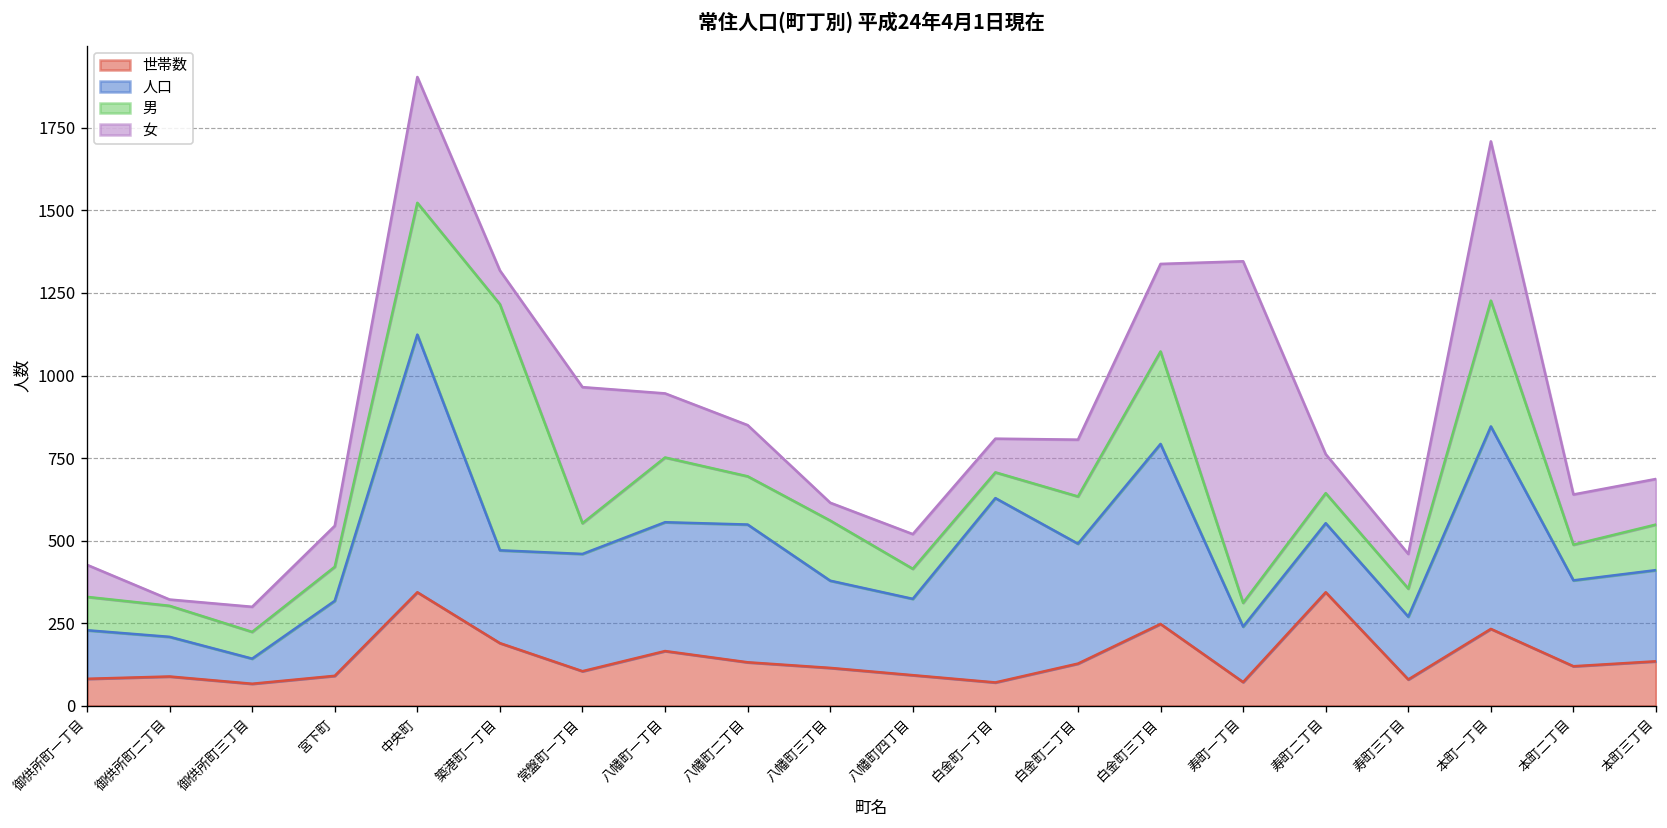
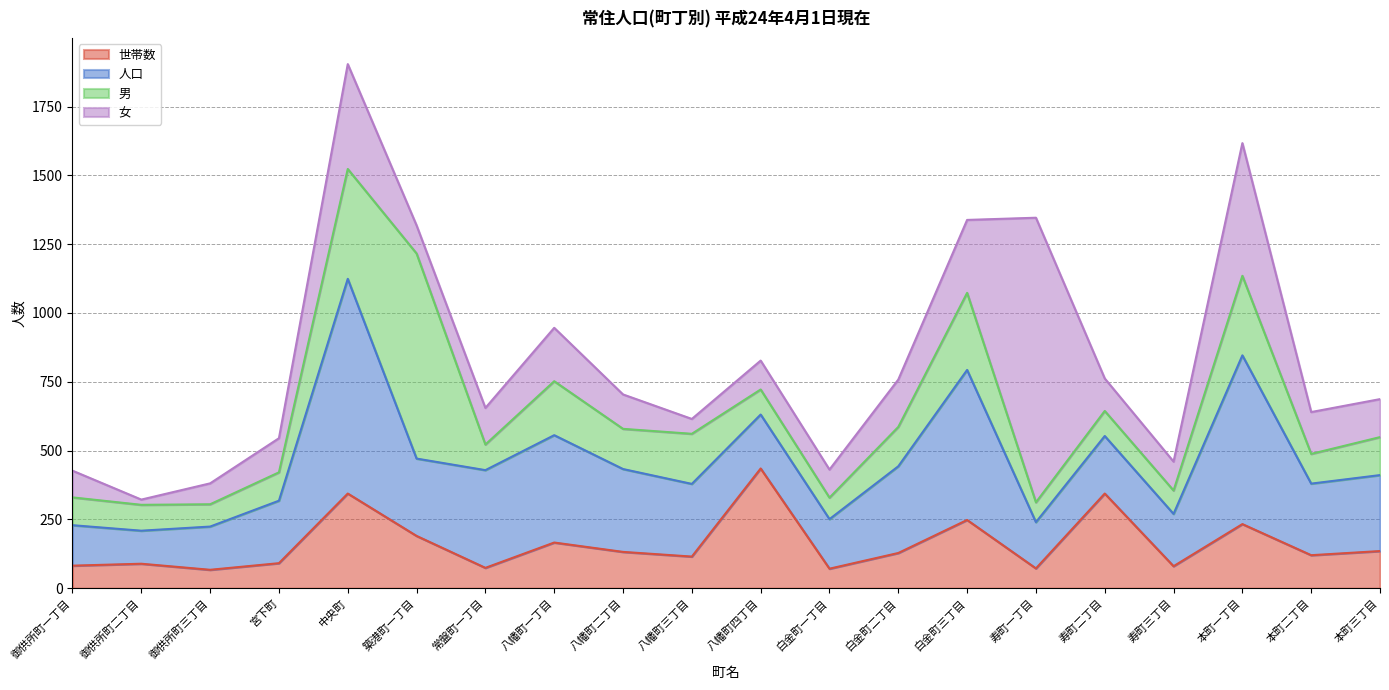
人口, 御供所町三丁目: 80 -> 160
世帯数, 常盤町一丁目: 110 -> 70
女, 常盤町一丁目: 410 -> 130
人口, 八幡町二丁目: 420 -> 300
女, 八幡町二丁目: 160 -> 130
世帯数, 八幡町四丁目: 90 -> 440
人口, 八幡町四丁目: 230 -> 200
人口, 白金町一丁目: 560 -> 180
人口, 白金町二丁目: 360 -> 320
男, 本町一丁目: 380 -> 290
